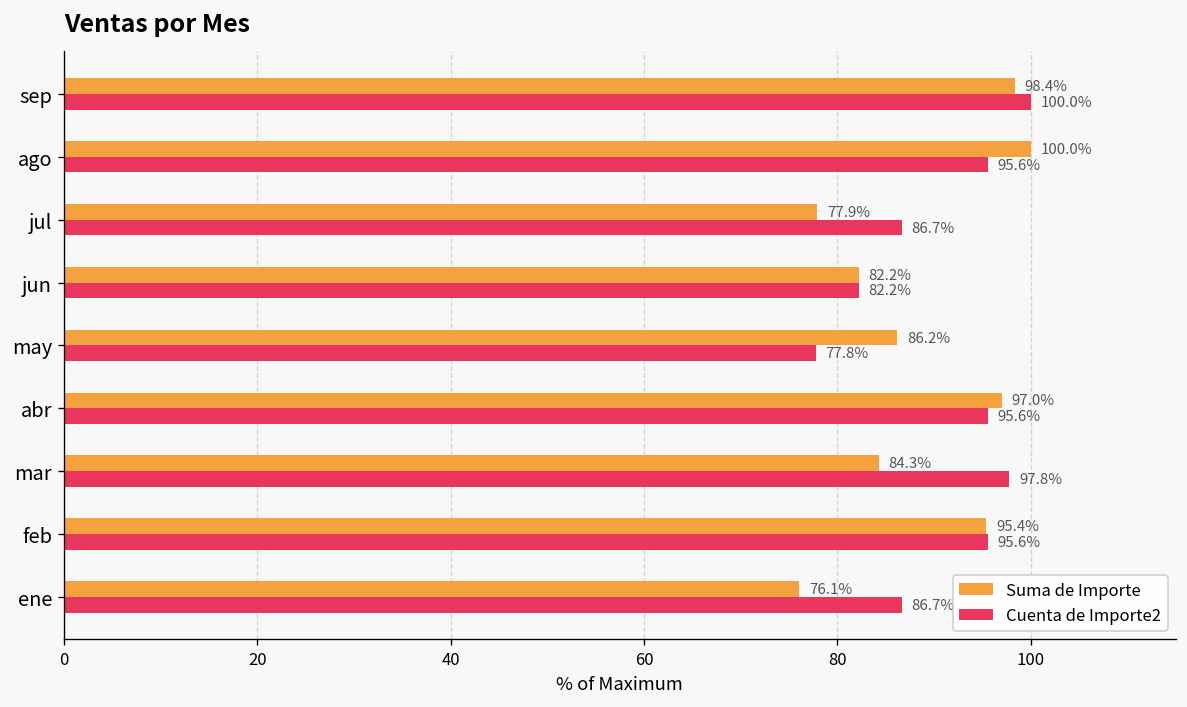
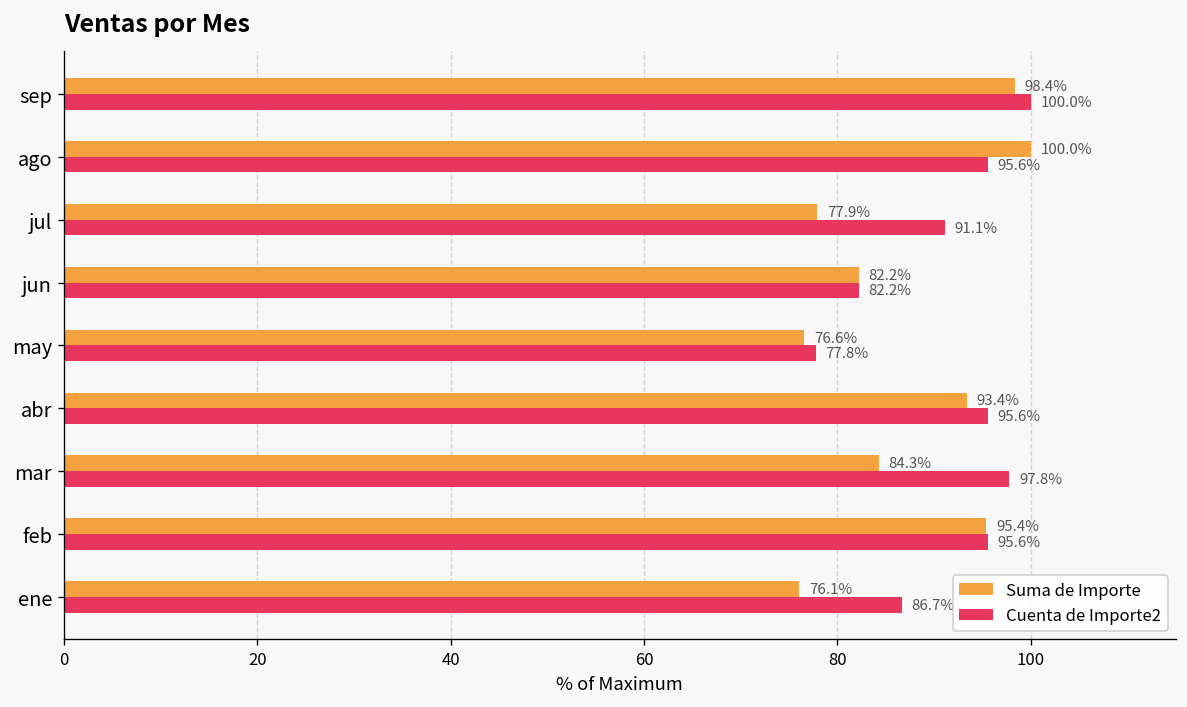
Cuenta de Importe2, jul: 86.7% -> 91.1%
Suma de Importe, may: 86.2% -> 76.6%
Suma de Importe, abr: 97.0% -> 93.4%
